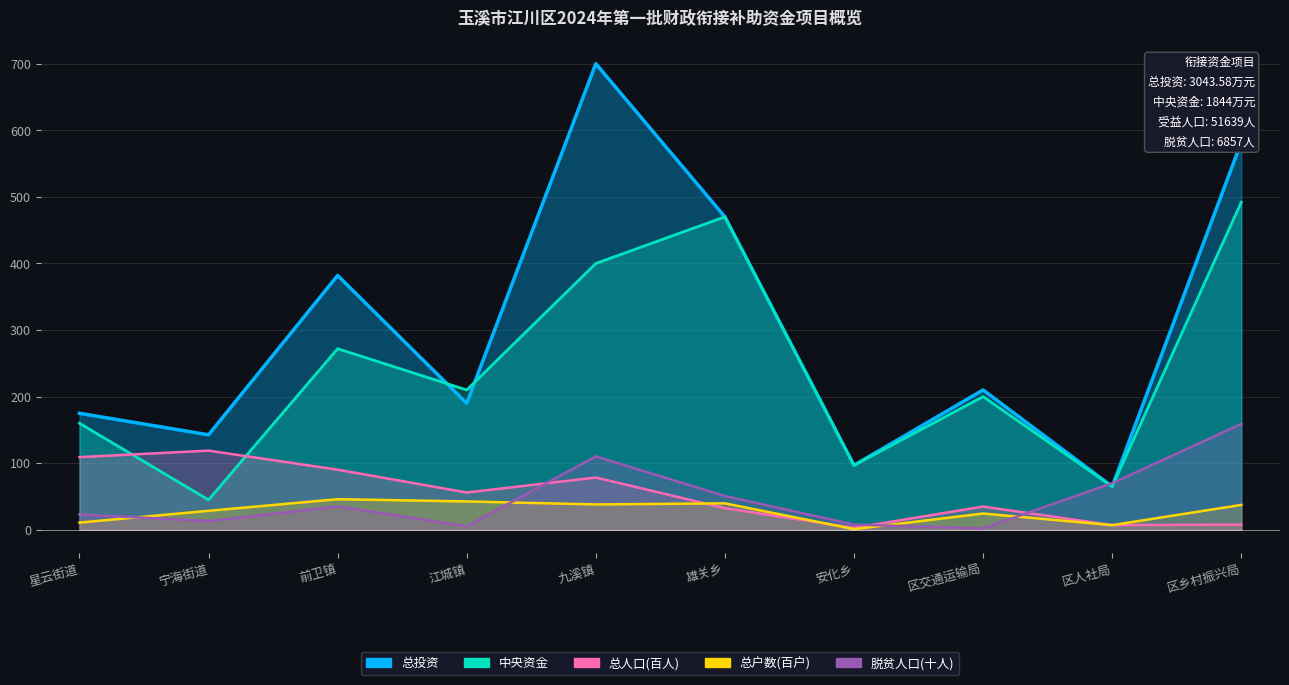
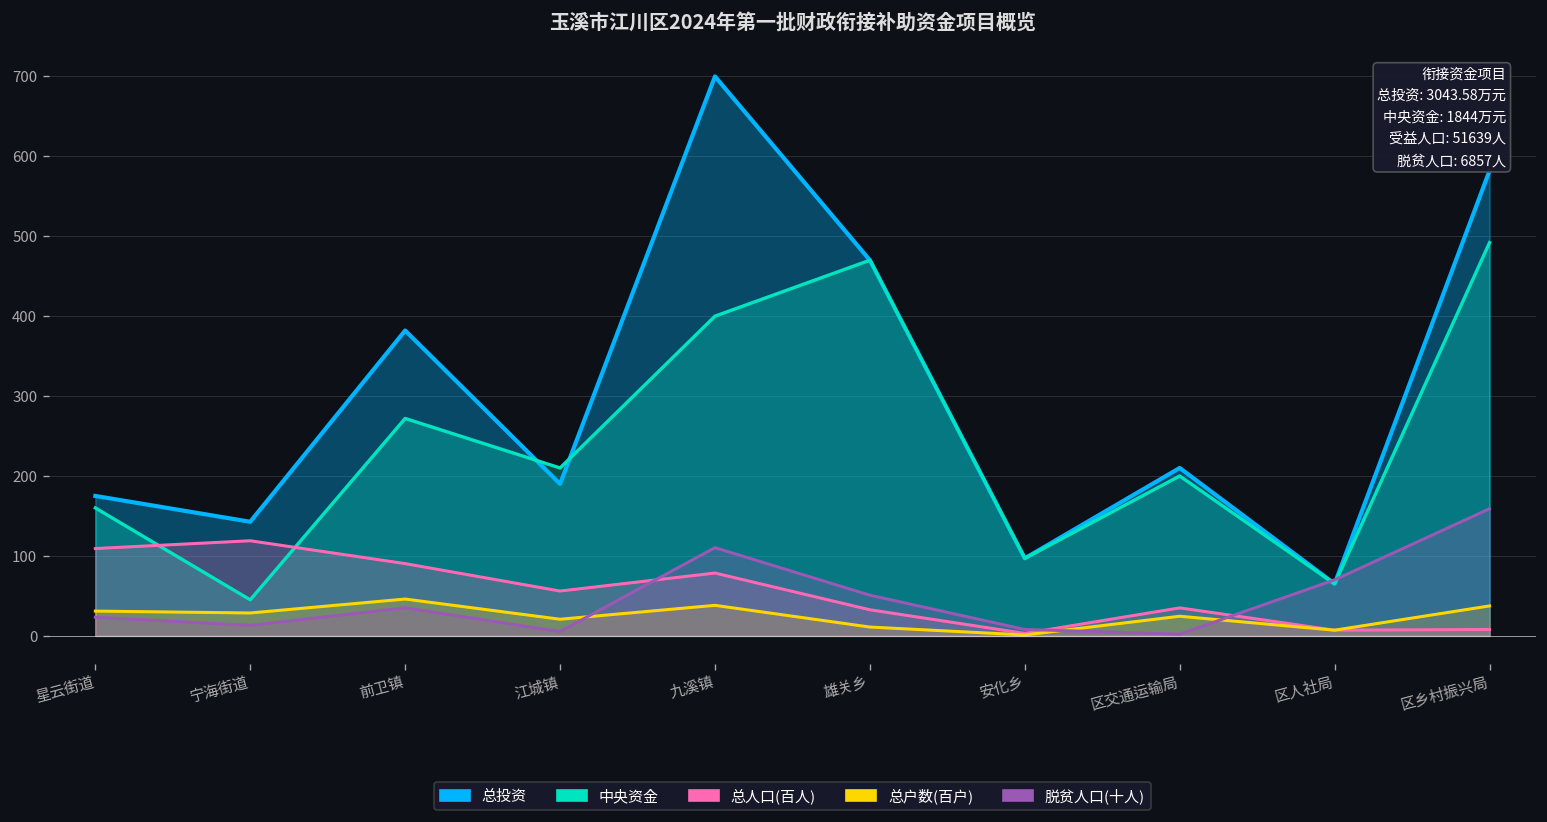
总户数(百户), 星云街道: 10 -> 30
总户数(百户), 江城镇: 40 -> 20
总户数(百户), 雄关乡: 40 -> 10
